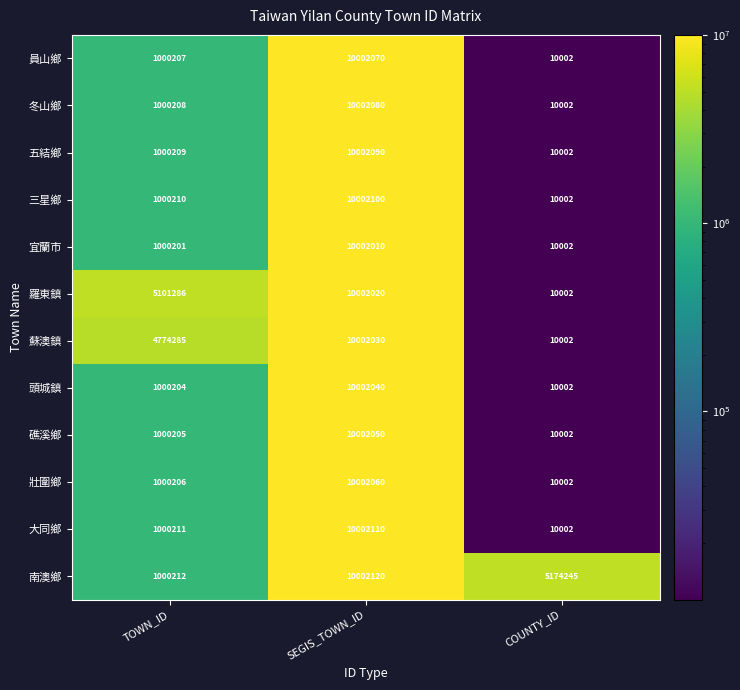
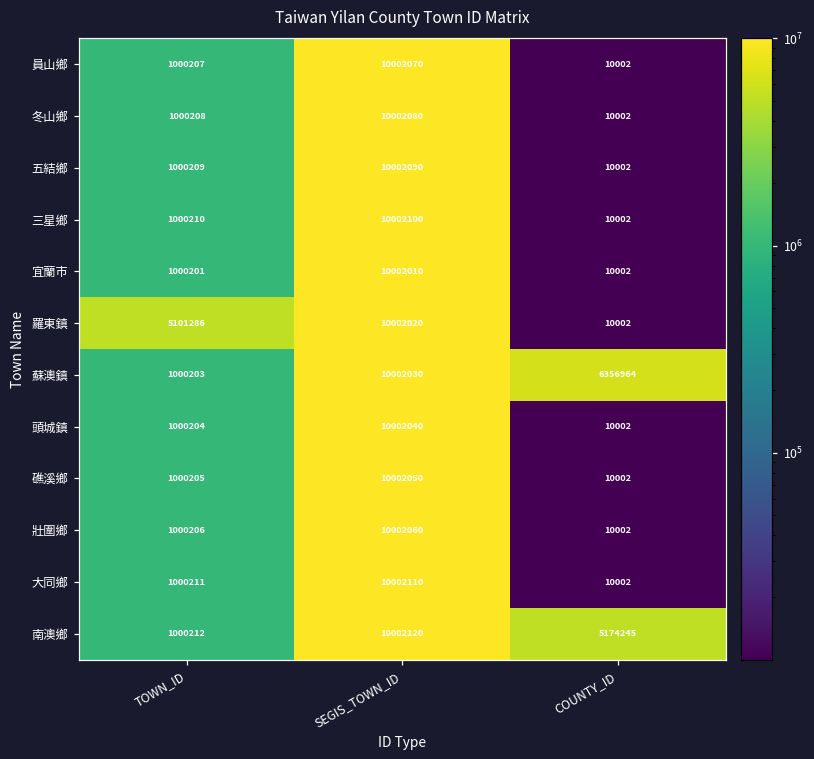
蘇澳鎮, TOWN_ID: 4774285 -> 1000203
蘇澳鎮, COUNTY_ID: 10002 -> 6356964
